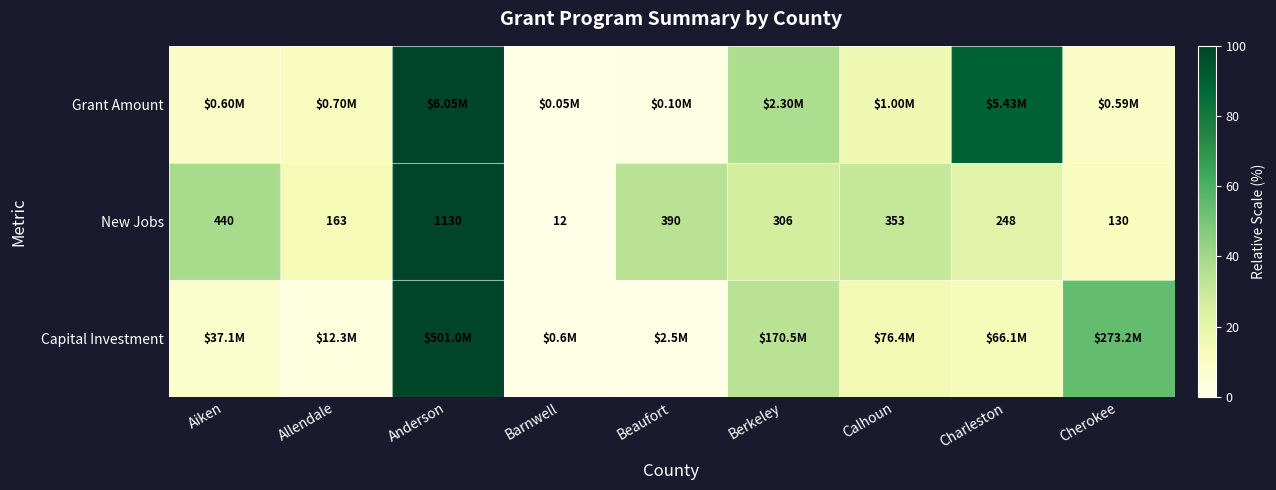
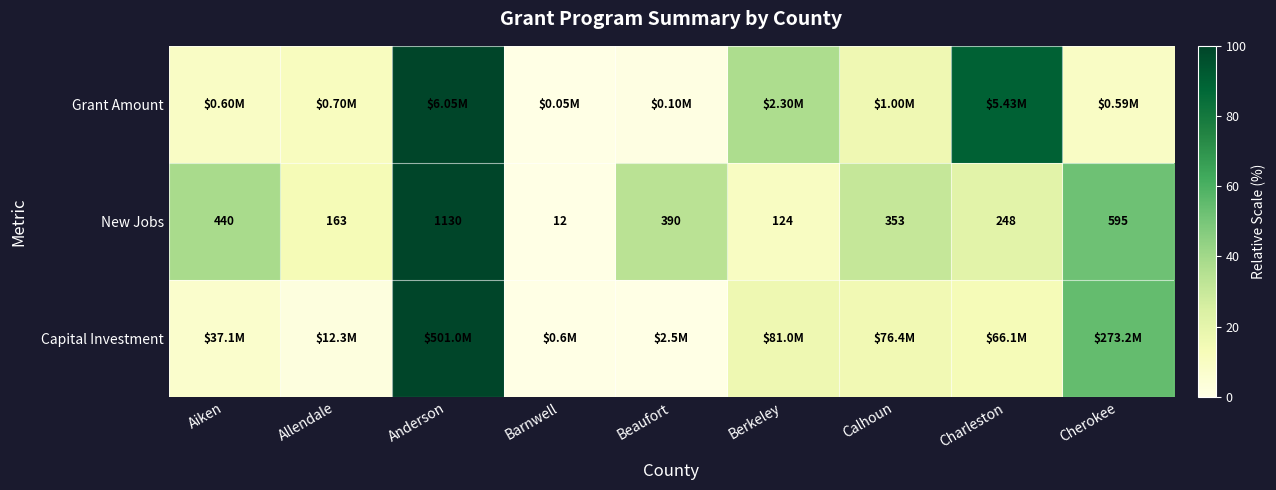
New Jobs, Berkeley: 306 -> 124
New Jobs, Cherokee: 130 -> 595
Capital Investment, Berkeley: $170.5M -> $81.0M
